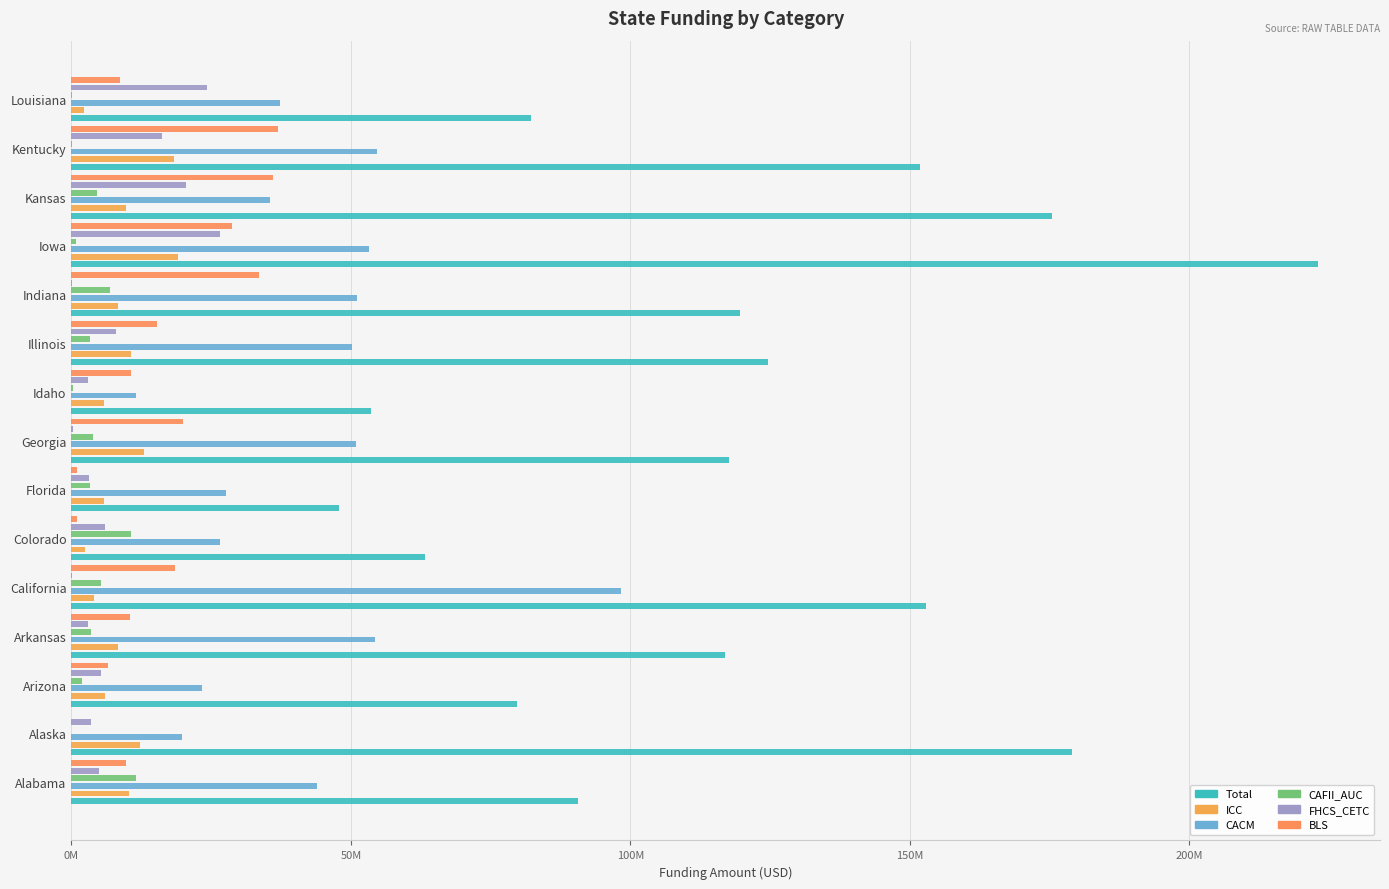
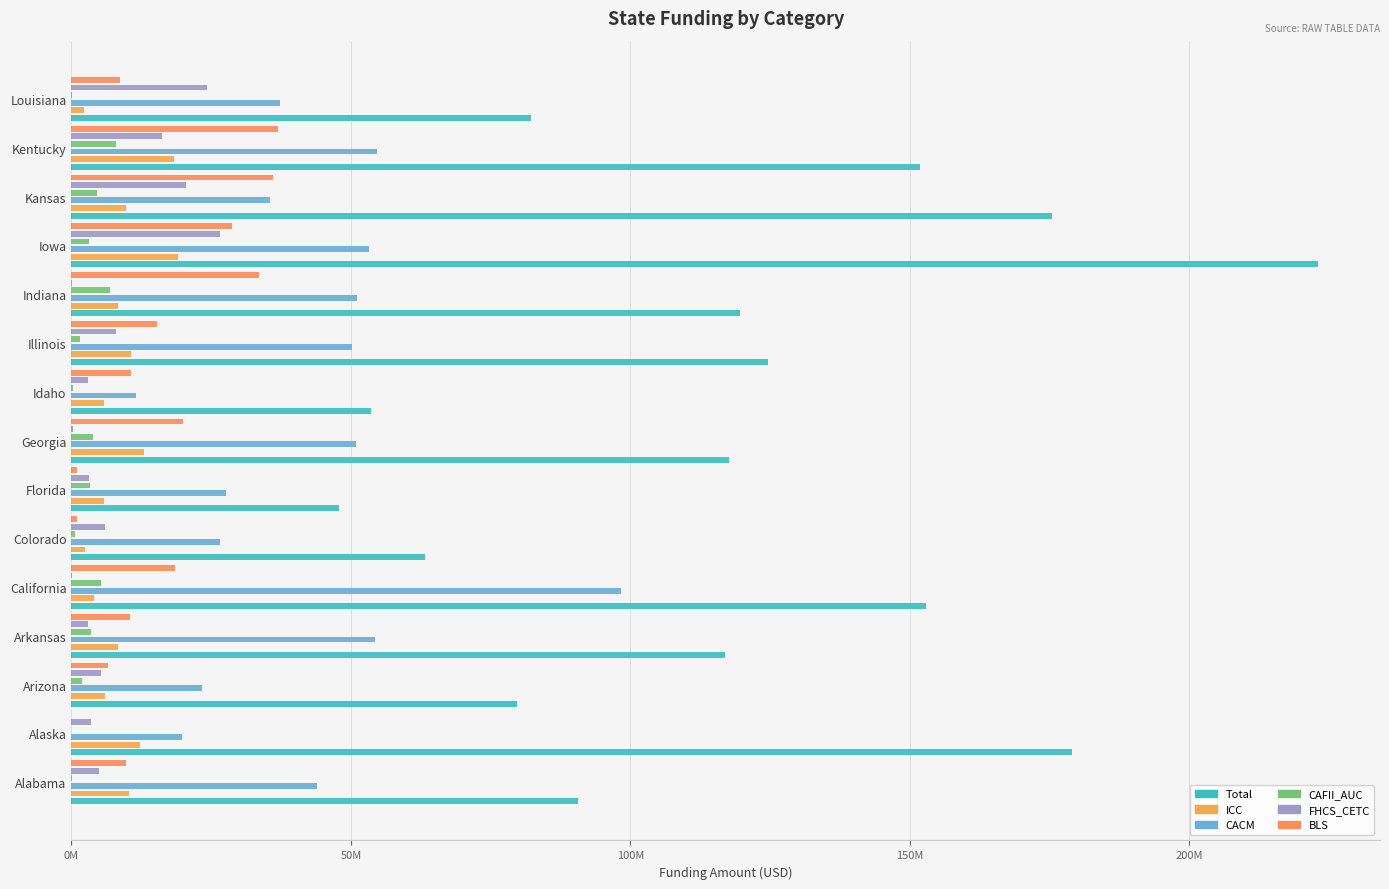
CAFII_AUC, Kentucky: 0 -> 8000000
CAFII_AUC, Iowa: 1000000 -> 3000000
CAFII_AUC, Illinois: 3000000 -> 2000000
CAFII_AUC, Colorado: 11000000 -> 1000000
CAFII_AUC, Alabama: 12000000 -> 0
